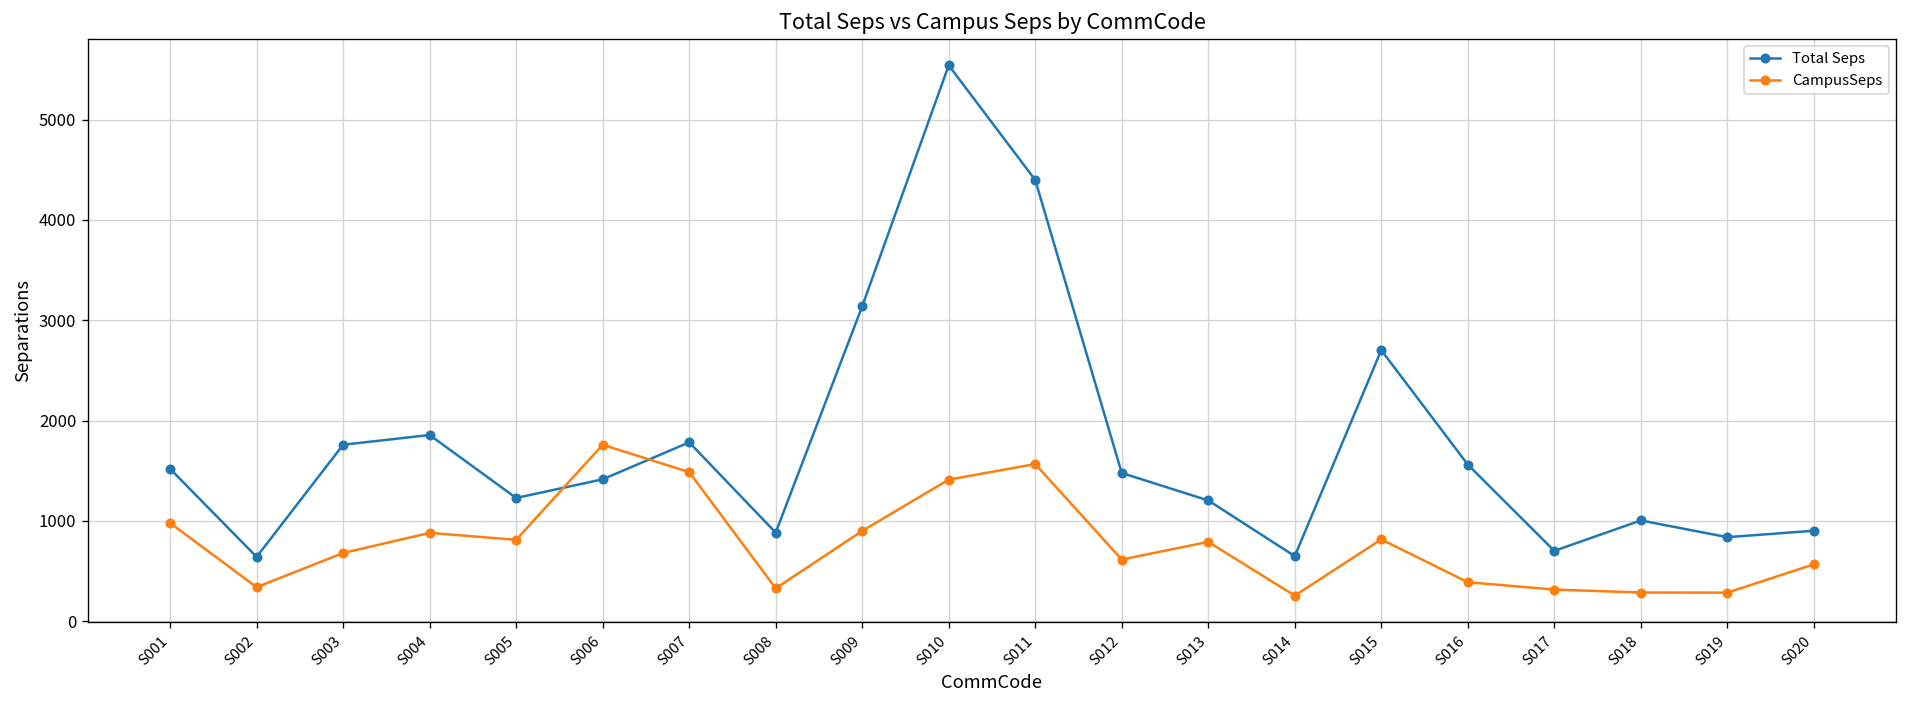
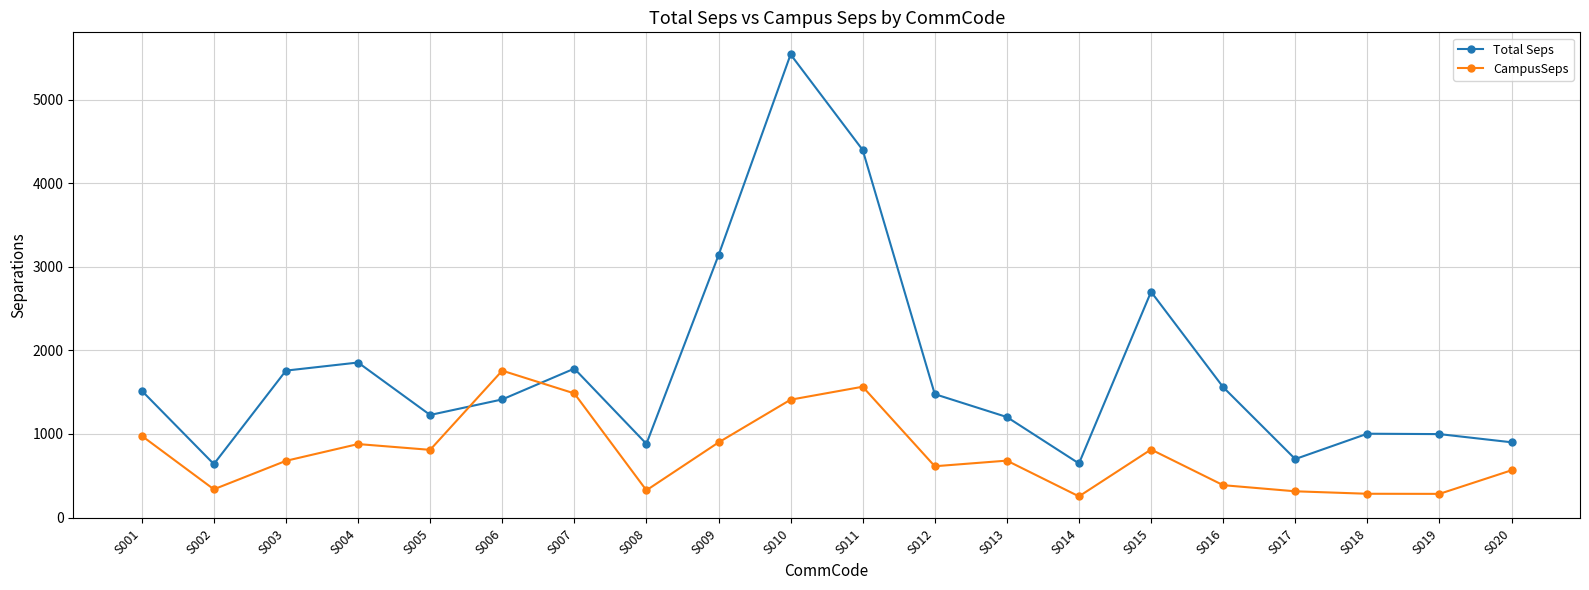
CampusSeps, S013: 800 -> 700
Total Seps, S019: 800 -> 1000
